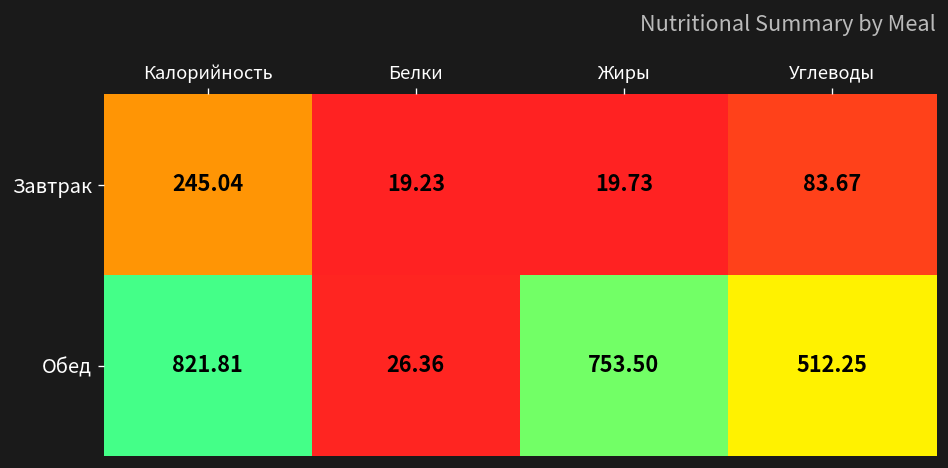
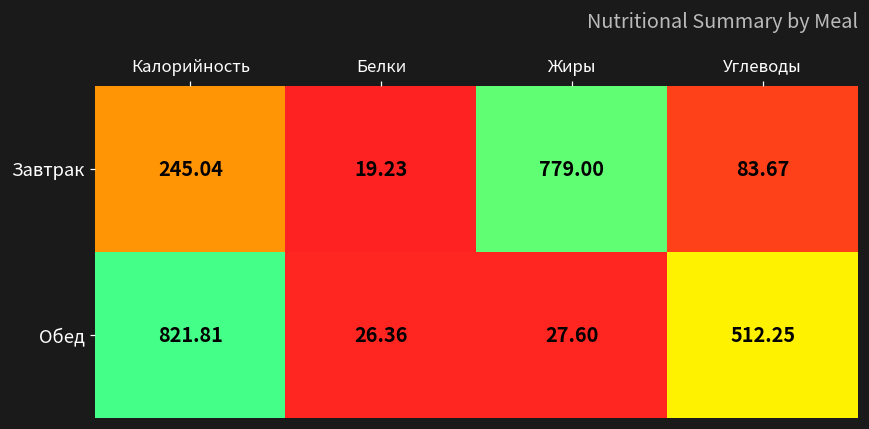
Завтрак, Жиры: 19.73 -> 779.00
Обед, Жиры: 753.50 -> 27.60
